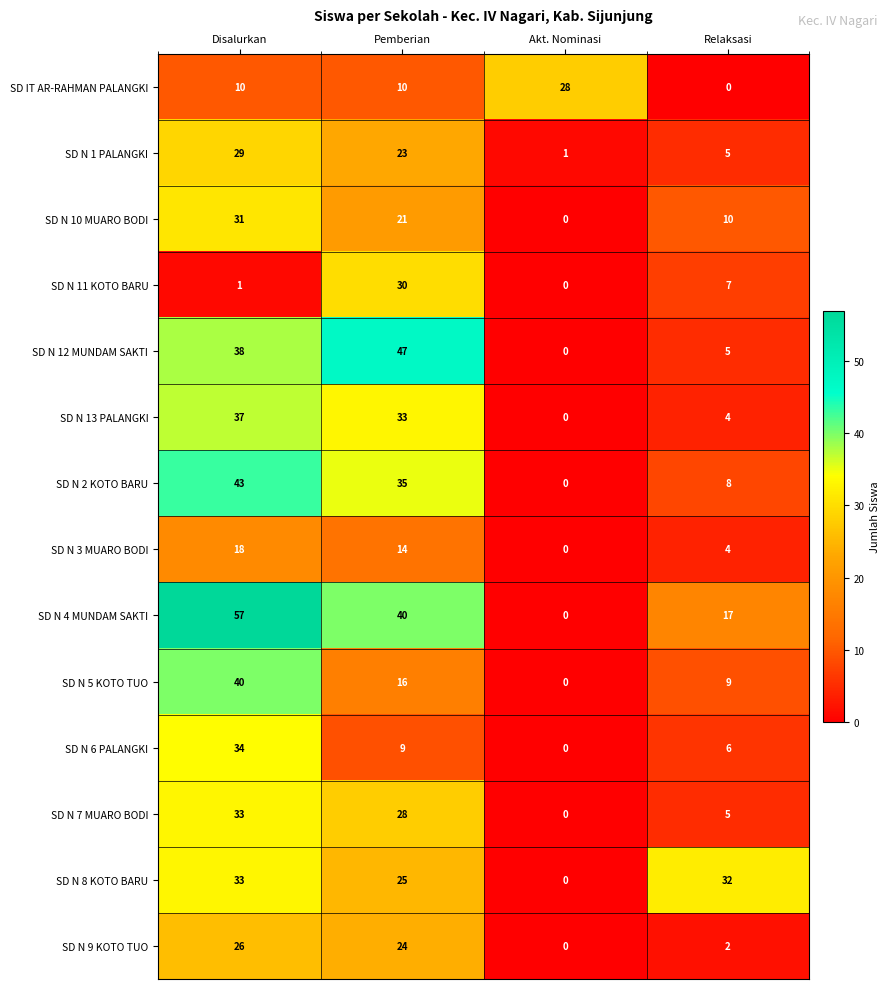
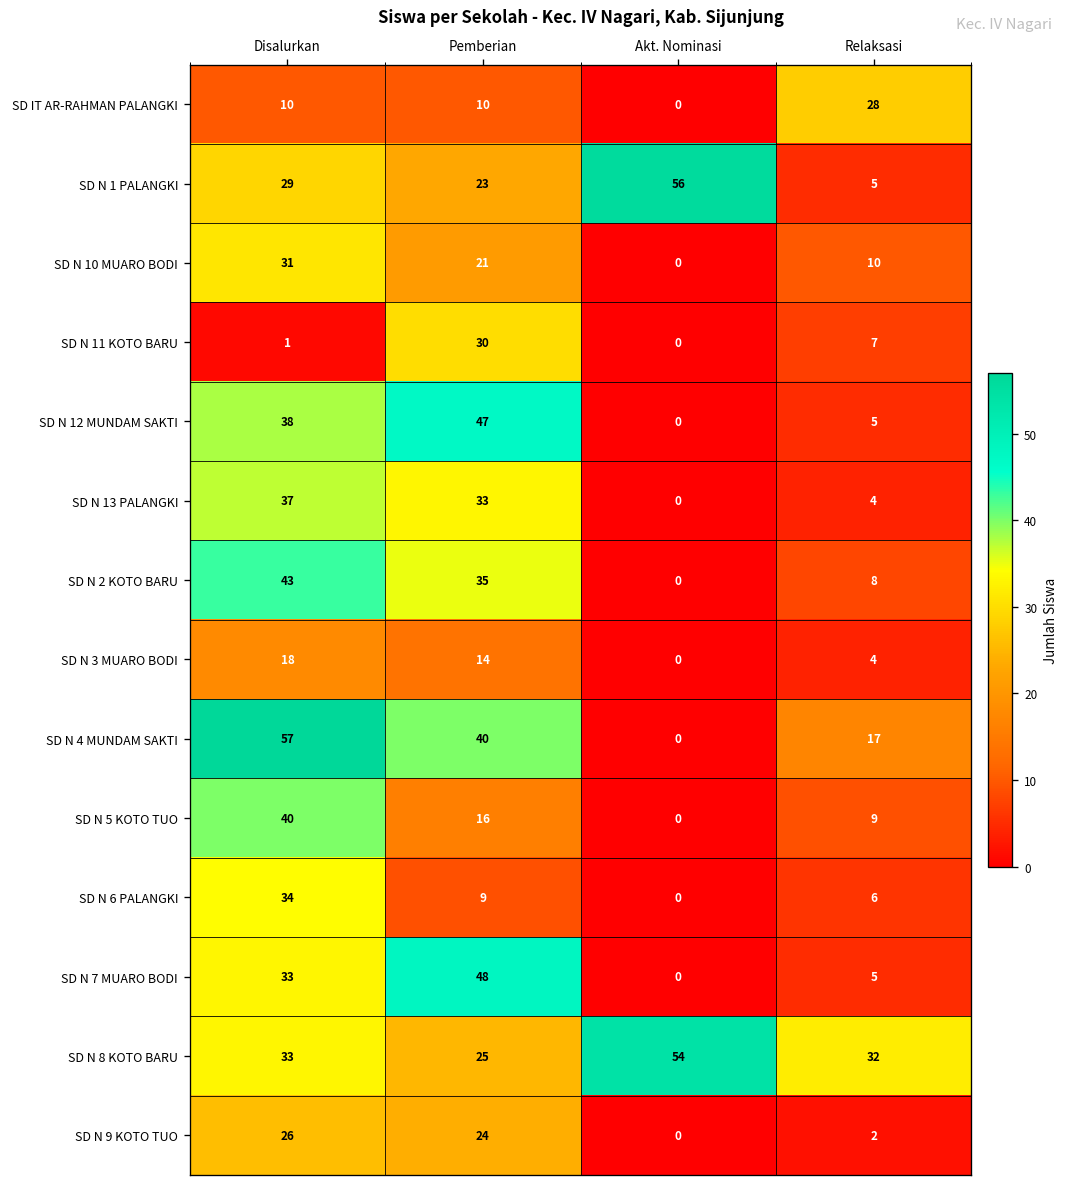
SD IT AR-RAHMAN PALANGKI, Akt. Nominasi: 28 -> 0
SD IT AR-RAHMAN PALANGKI, Relaksasi: 0 -> 28
SD N 1 PALANGKI, Akt. Nominasi: 1 -> 56
SD N 7 MUARO BODI, Pemberian: 28 -> 48
SD N 8 KOTO BARU, Akt. Nominasi: 0 -> 54
